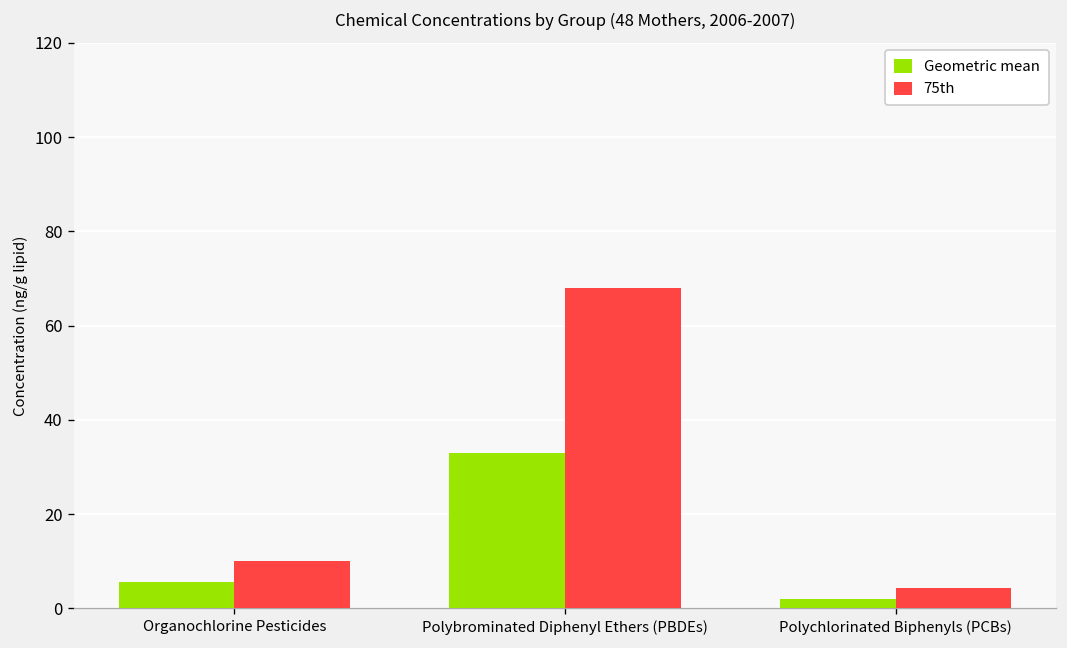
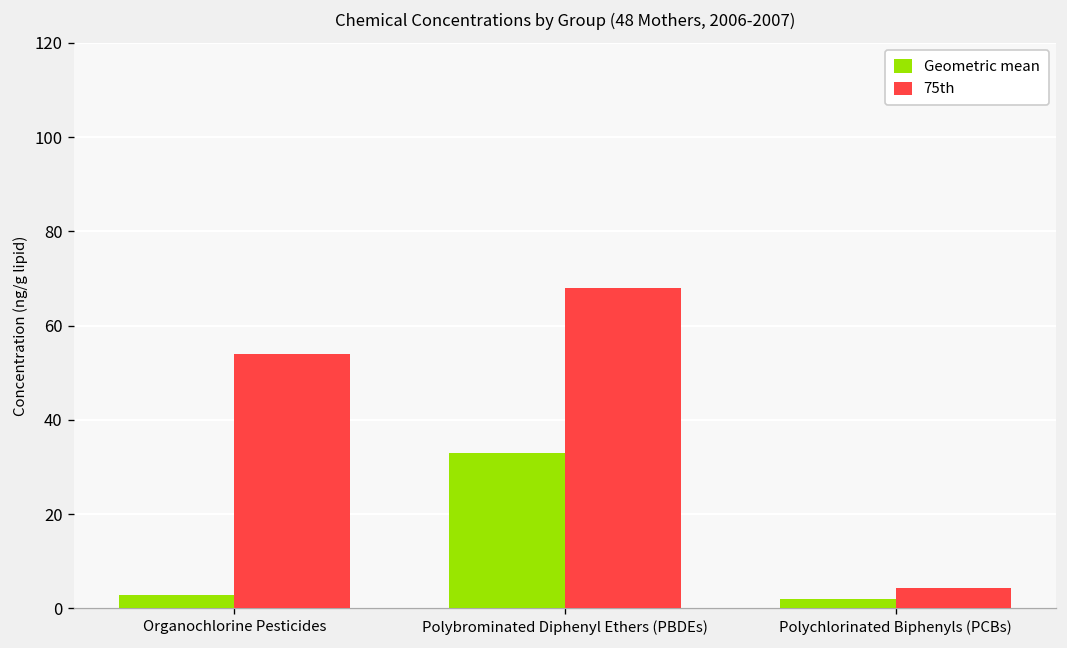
Geometric mean, Organochlorine Pesticides: 6 -> 3
75th, Organochlorine Pesticides: 10 -> 54
